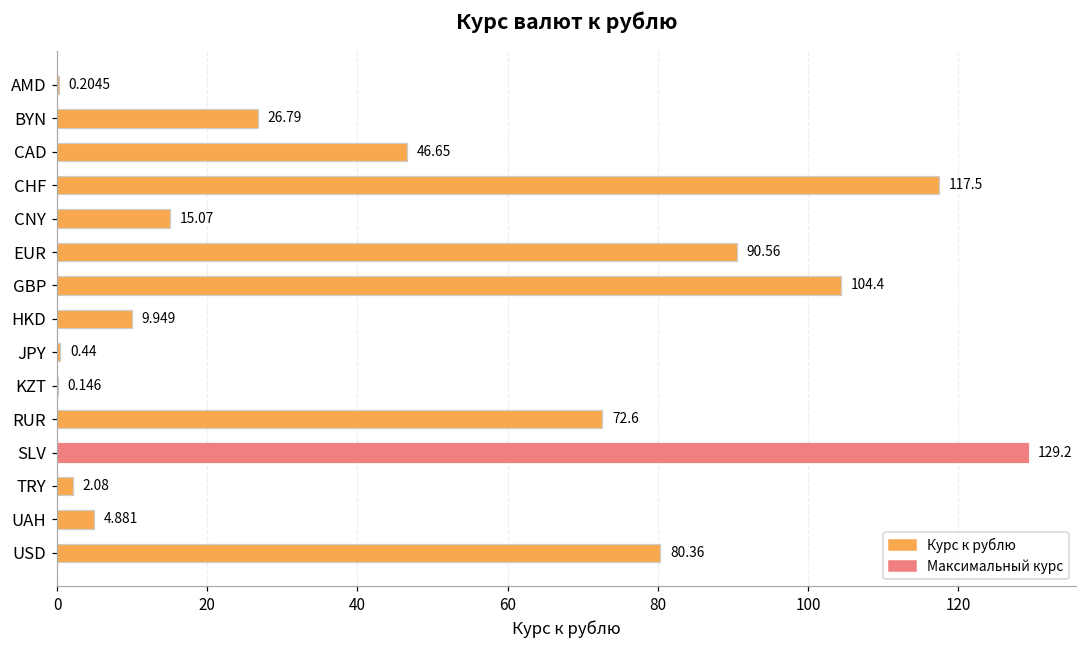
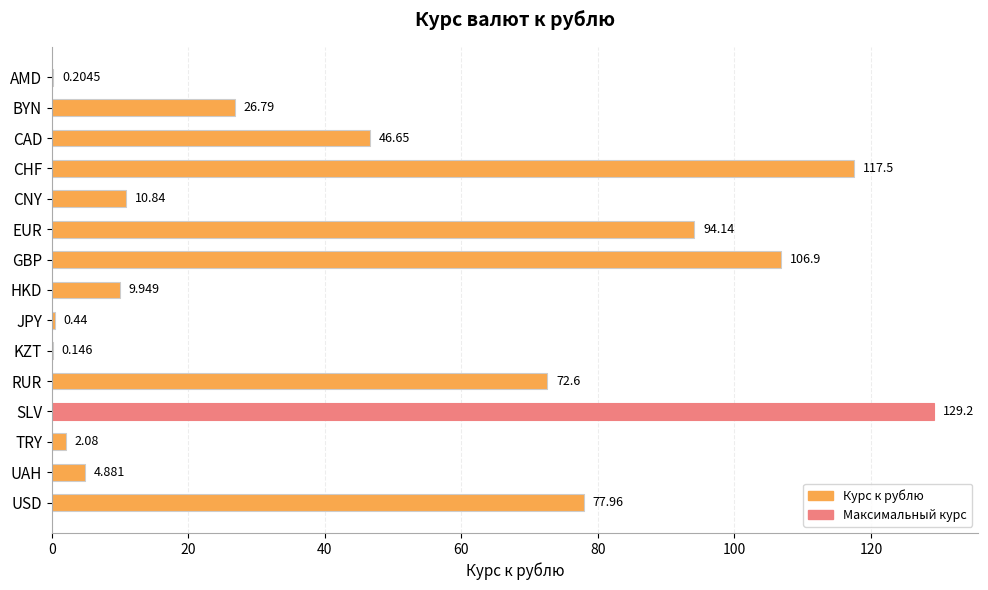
CNY: 15.07 -> 10.84
EUR: 90.56 -> 94.14
GBP: 104.4 -> 106.9
USD: 80.36 -> 77.96
